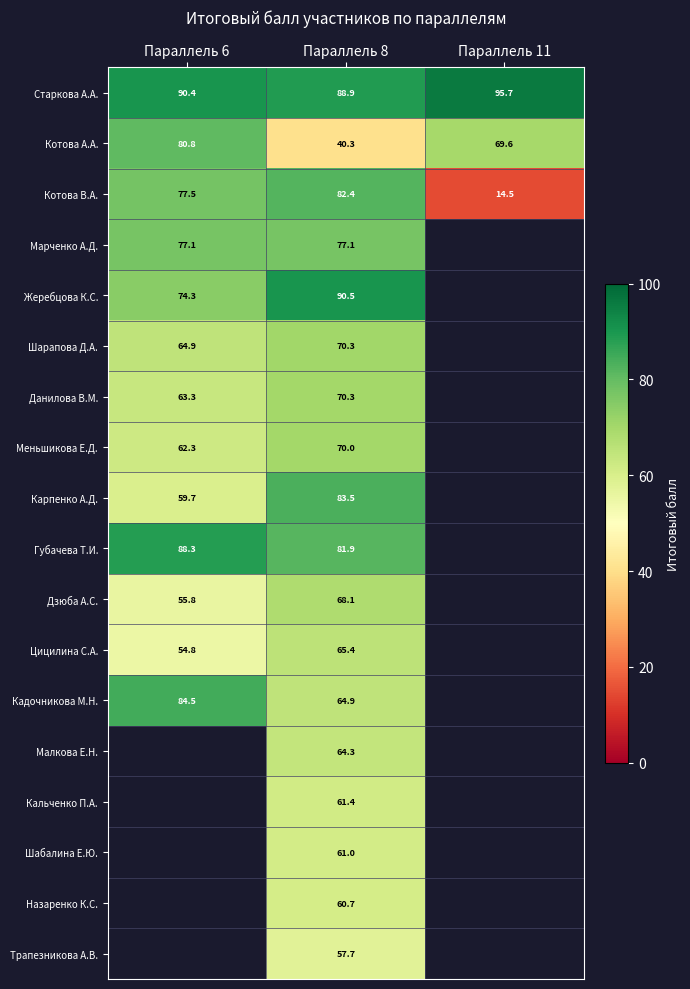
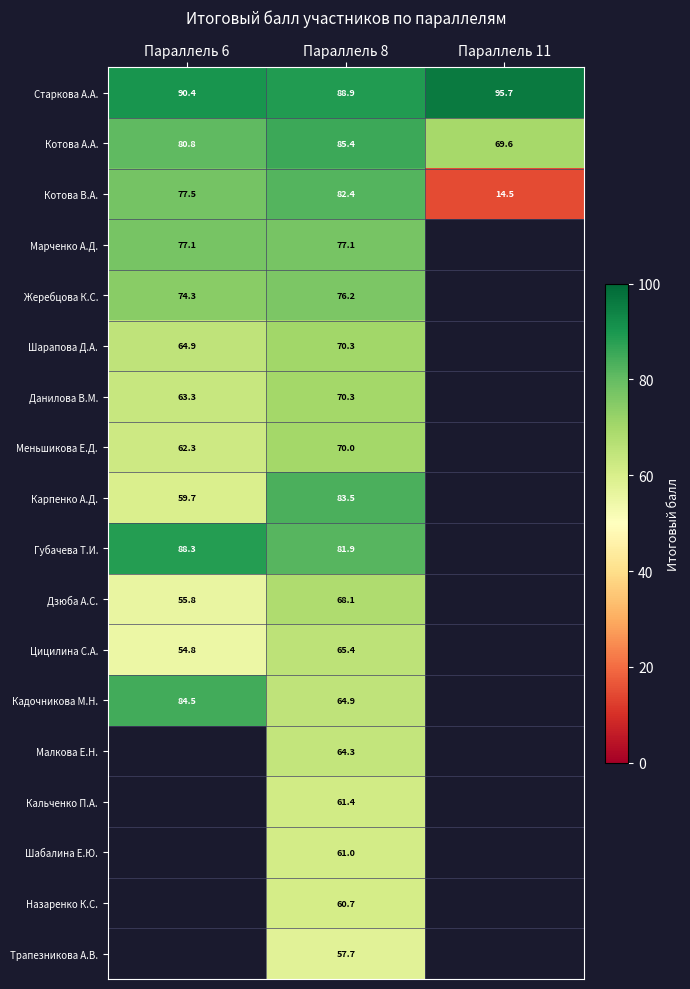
Котова А.А., Параллель 8: 40.3 -> 85.4
Жеребцова К.С., Параллель 8: 90.5 -> 76.2
